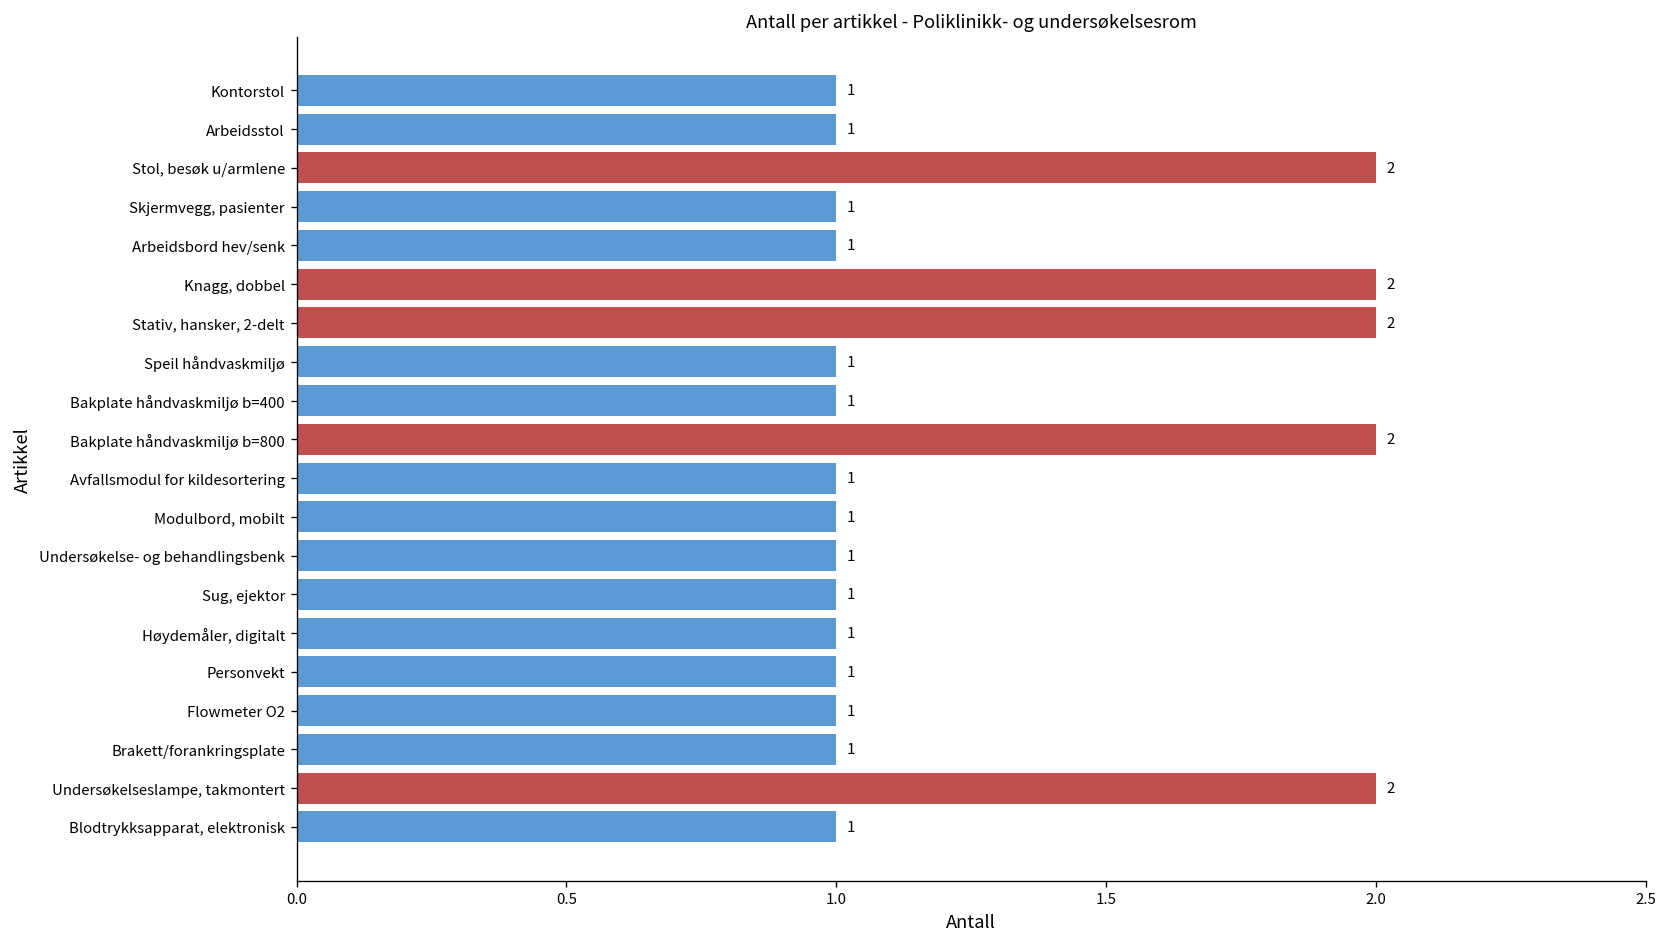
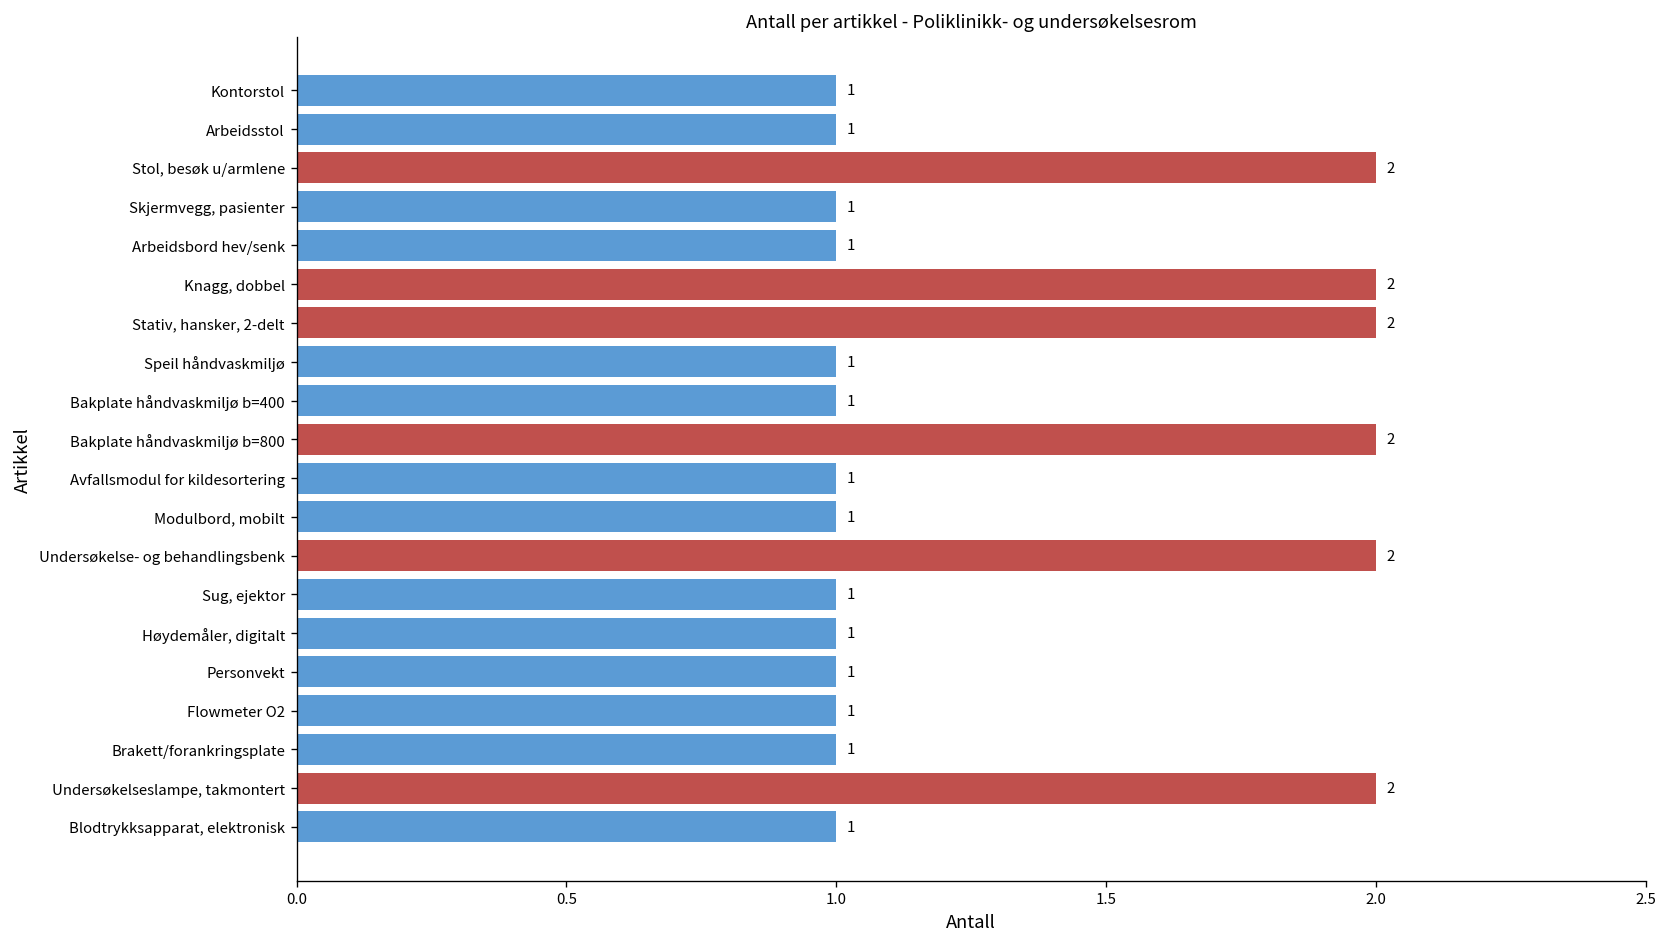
Undersøkelse- og behandlingsbenk: 1 -> 2
